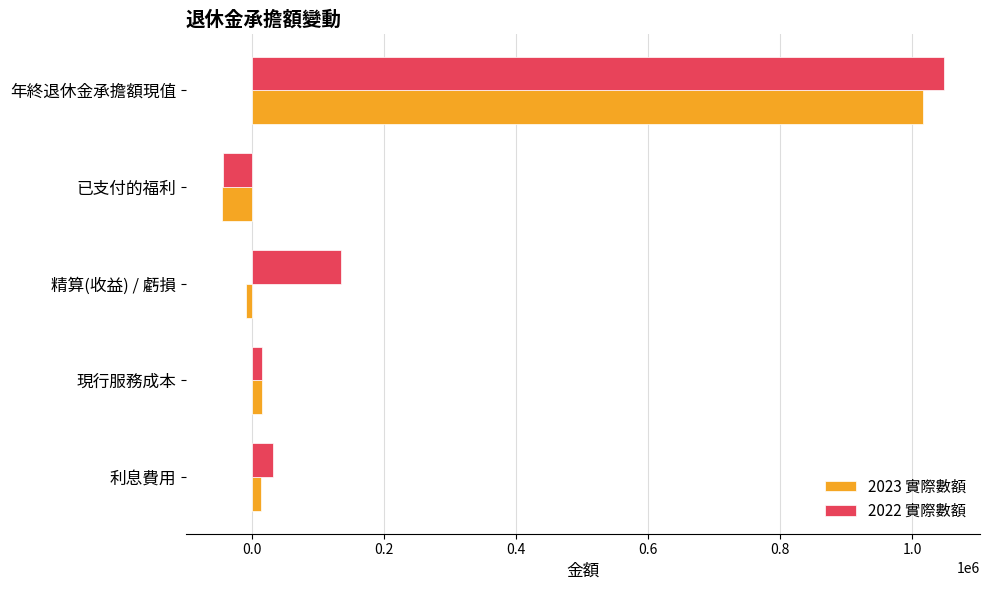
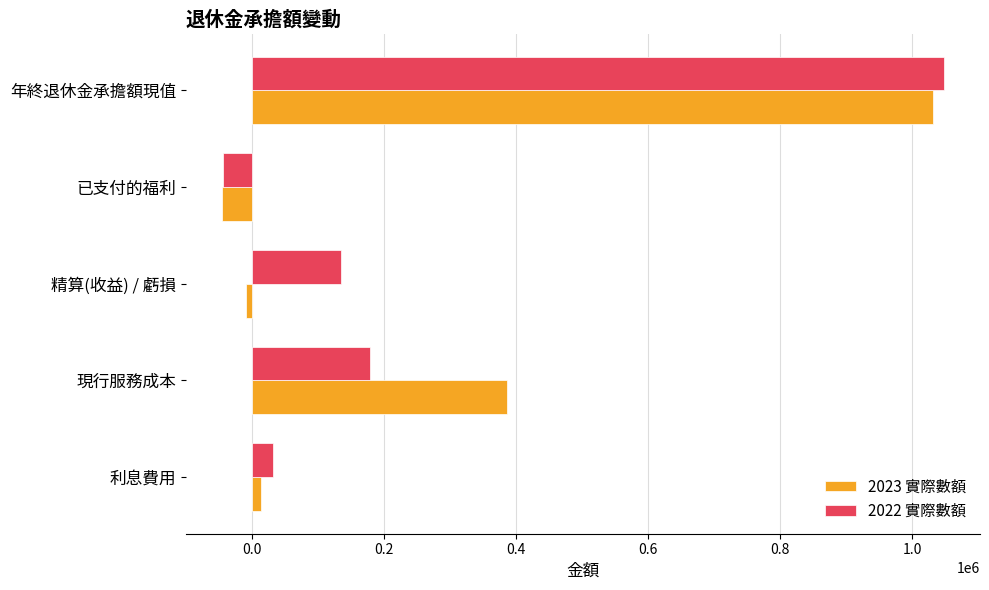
2023 實際數額, 年終退休金承擔額現值: 1020000 -> 1030000
2022 實際數額, 現行服務成本: 20000 -> 180000
2023 實際數額, 現行服務成本: 20000 -> 390000
